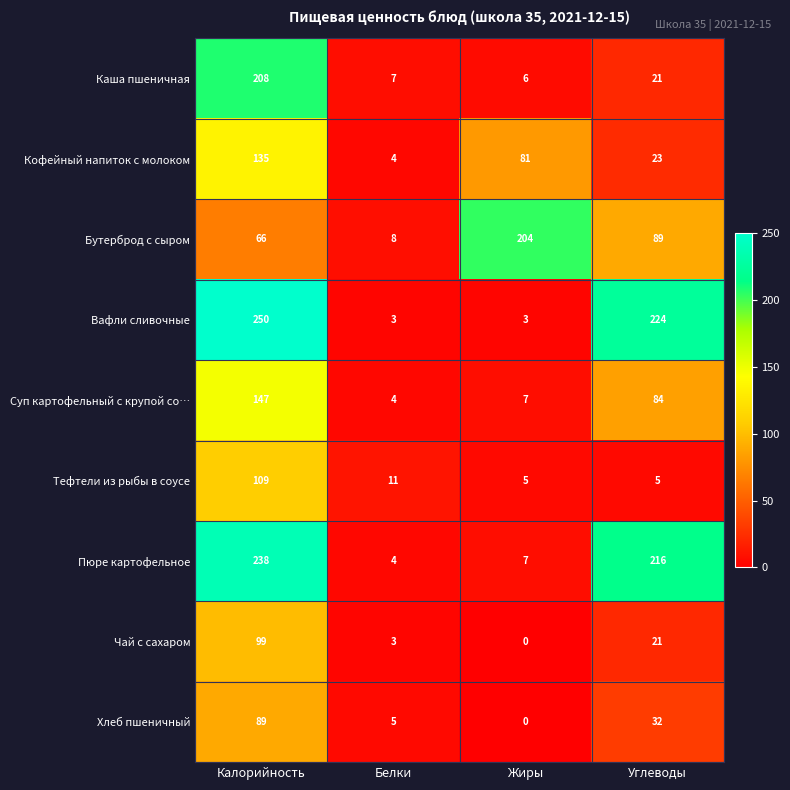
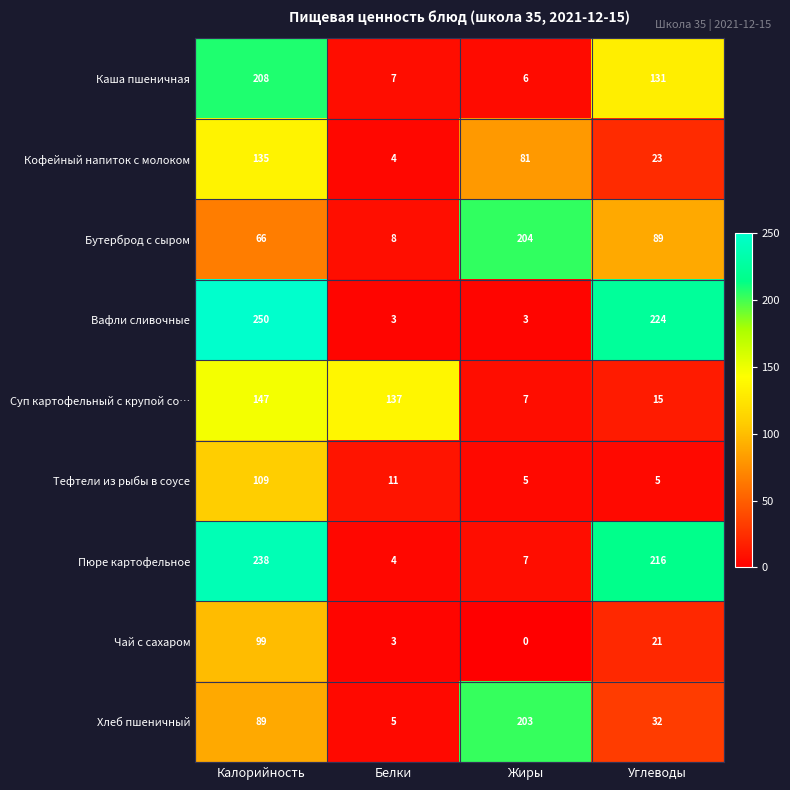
Каша пшеничная, Углеводы: 21 -> 131
Суп картофельный с крупой со…, Белки: 4 -> 137
Суп картофельный с крупой со…, Углеводы: 84 -> 15
Хлеб пшеничный, Жиры: 0 -> 203
